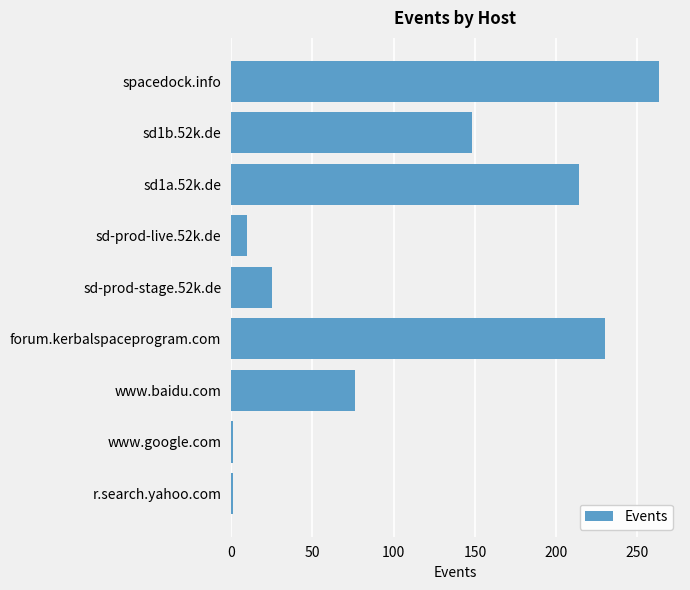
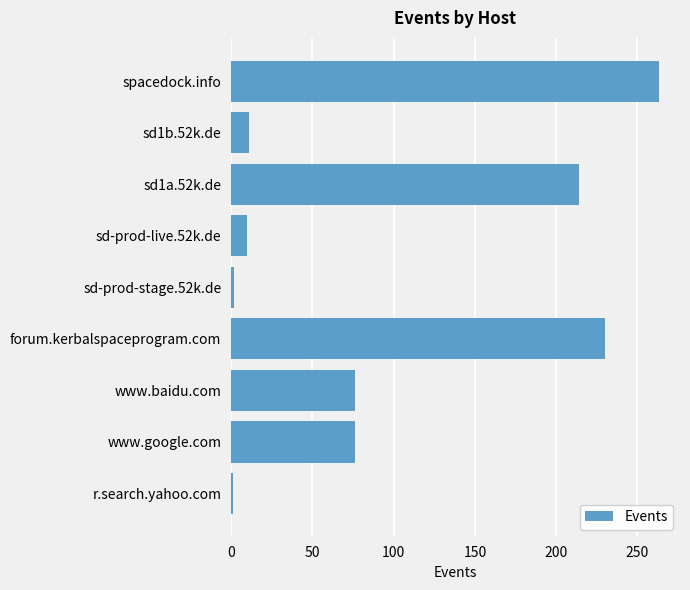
sd1b.52k.de: 148 -> 11
sd-prod-stage.52k.de: 25 -> 2
www.google.com: 1 -> 76
